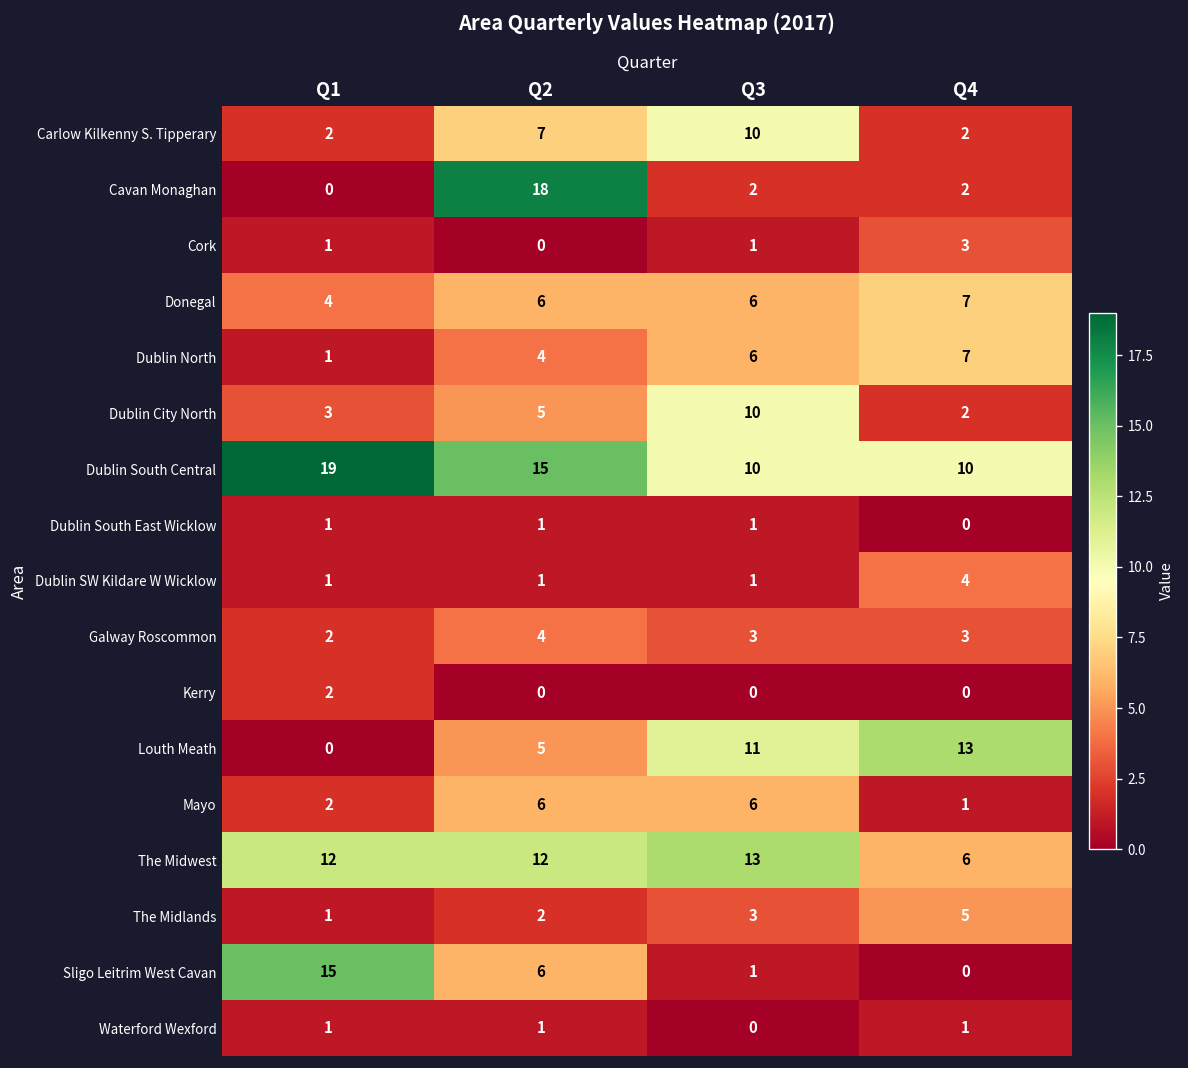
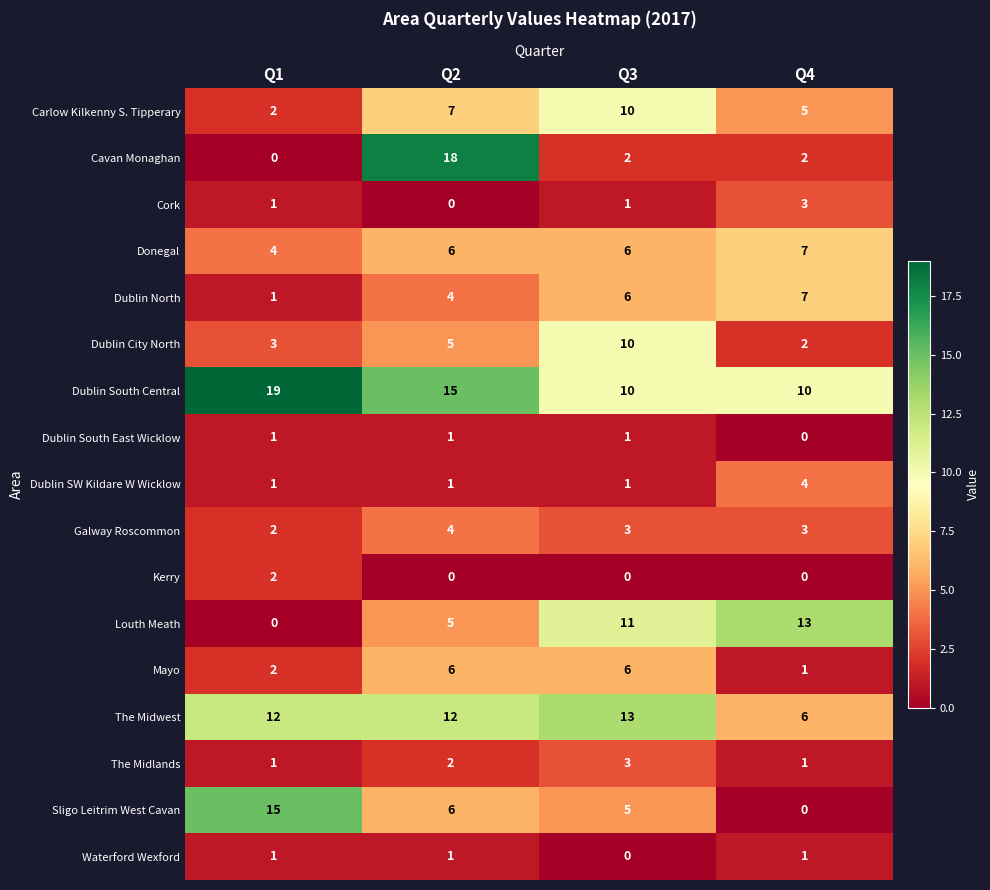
Carlow Kilkenny S. Tipperary, Q4: 2 -> 5
The Midlands, Q4: 5 -> 1
Sligo Leitrim West Cavan, Q3: 1 -> 5
